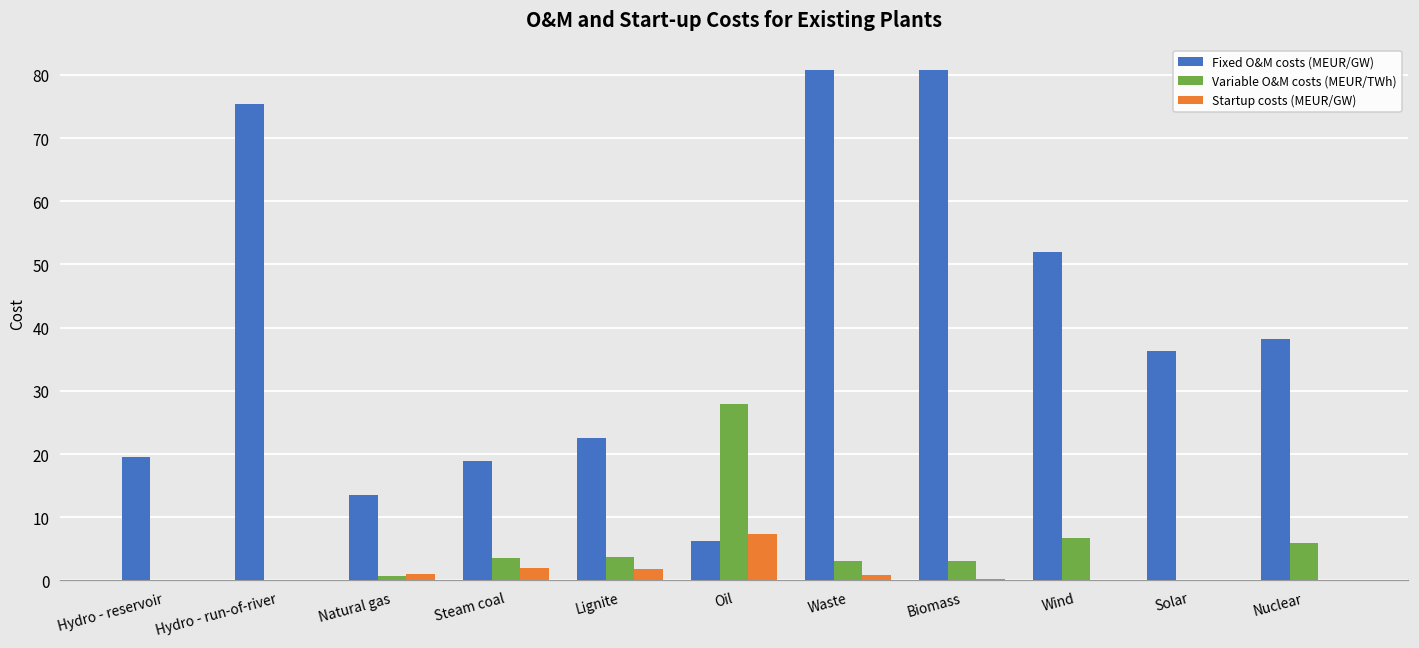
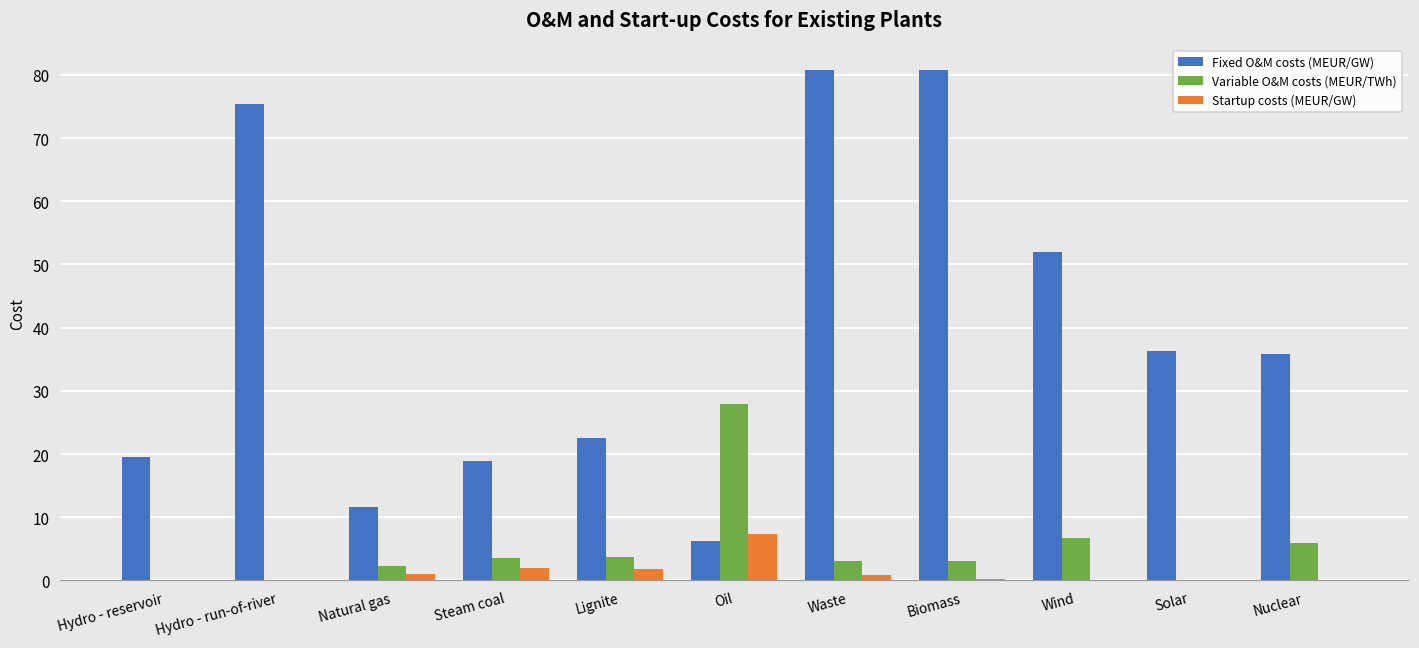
Fixed O&M costs (MEUR/GW), Natural gas: 13 -> 12
Variable O&M costs (MEUR/TWh), Natural gas: 1 -> 2
Fixed O&M costs (MEUR/GW), Nuclear: 38 -> 36
